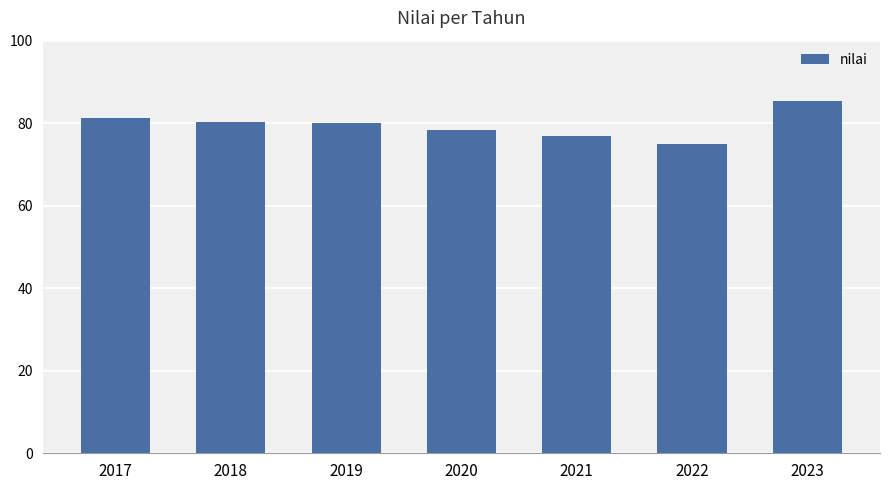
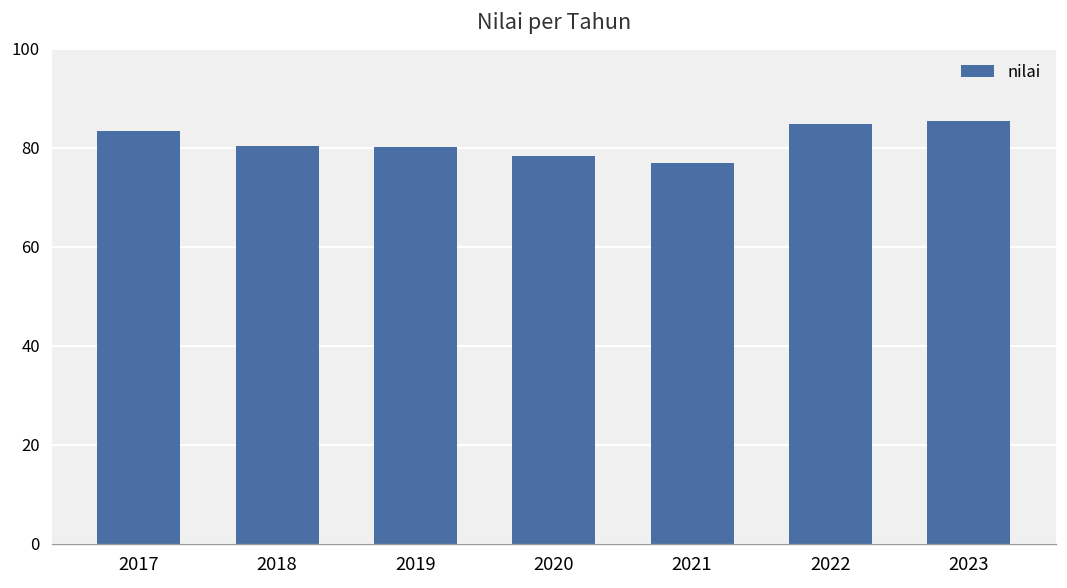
2017: 81 -> 83
2022: 75 -> 85
